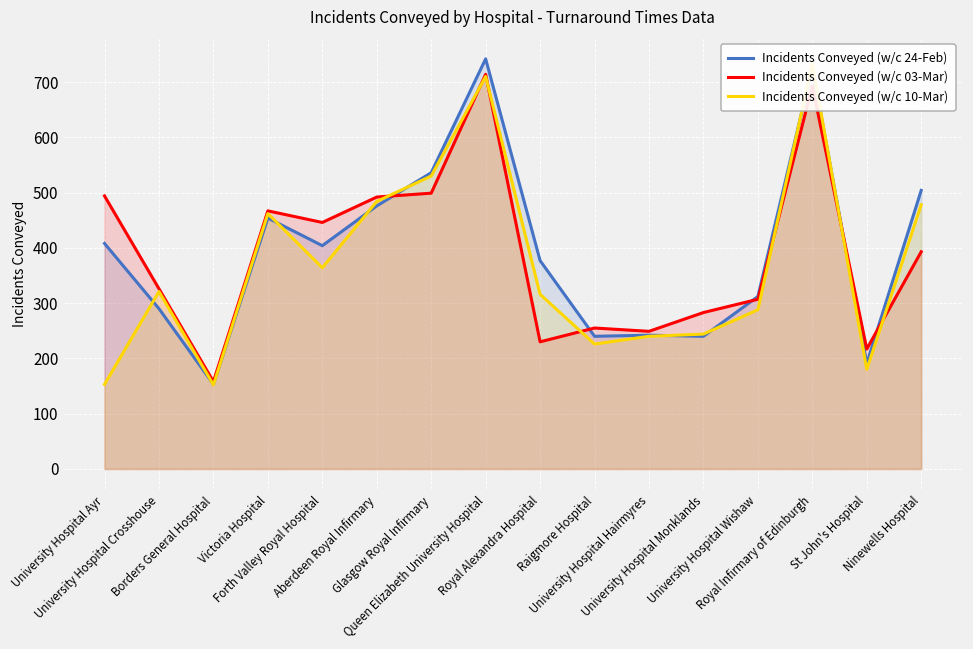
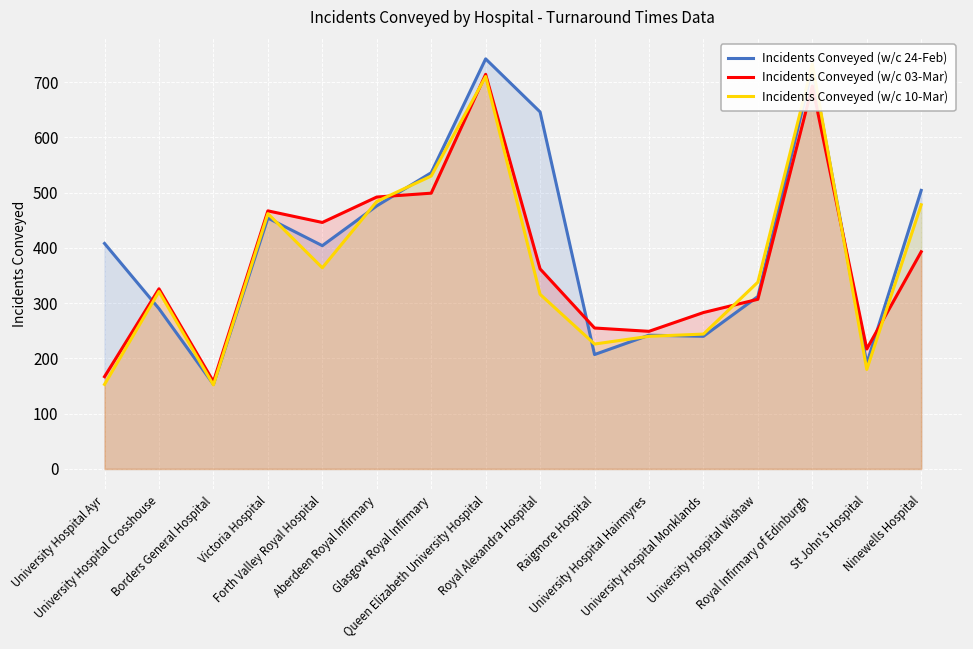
Incidents Conveyed (w/c 03-Mar), University Hospital Ayr: 490 -> 170
Incidents Conveyed (w/c 24-Feb), Royal Alexandra Hospital: 380 -> 650
Incidents Conveyed (w/c 03-Mar), Royal Alexandra Hospital: 230 -> 360
Incidents Conveyed (w/c 24-Feb), Raigmore Hospital: 240 -> 210
Incidents Conveyed (w/c 10-Mar), University Hospital Wishaw: 290 -> 340
